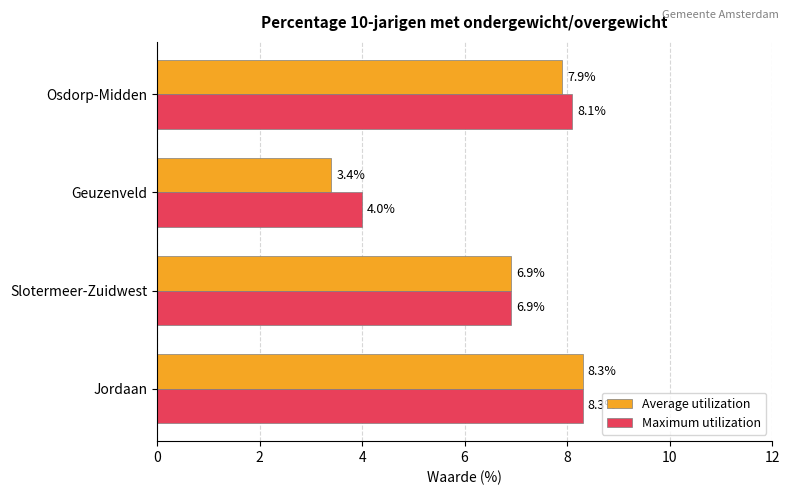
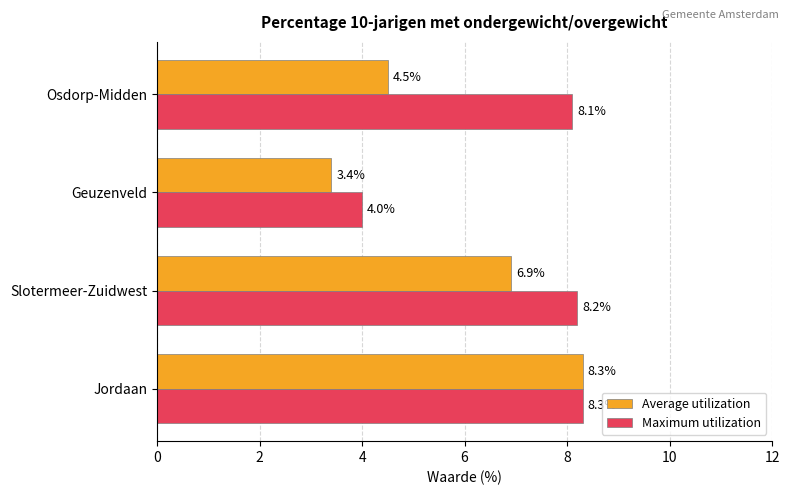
Average utilization, Osdorp-Midden: 7.9% -> 4.5%
Maximum utilization, Slotermeer-Zuidwest: 6.9% -> 8.2%
